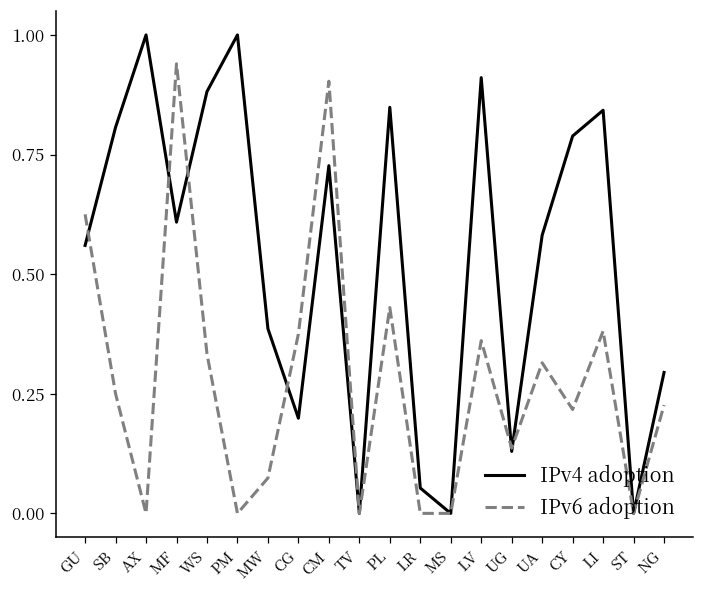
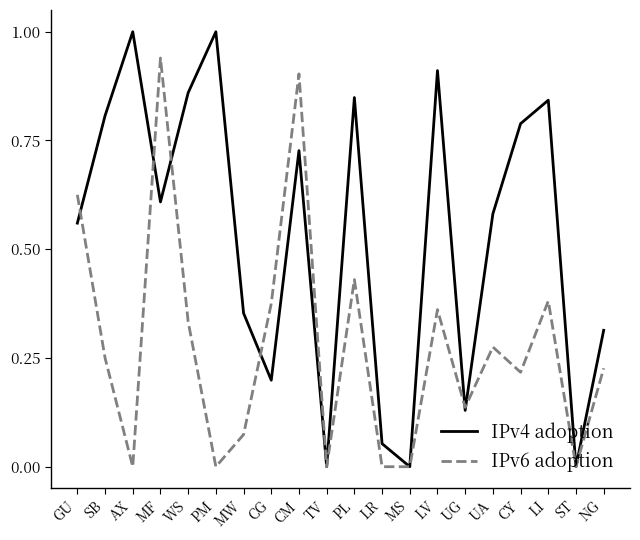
IPv4 adoption, WS: 0.88 -> 0.86
IPv4 adoption, MW: 0.39 -> 0.35
IPv6 adoption, UA: 0.31 -> 0.28
IPv4 adoption, NG: 0.29 -> 0.31
